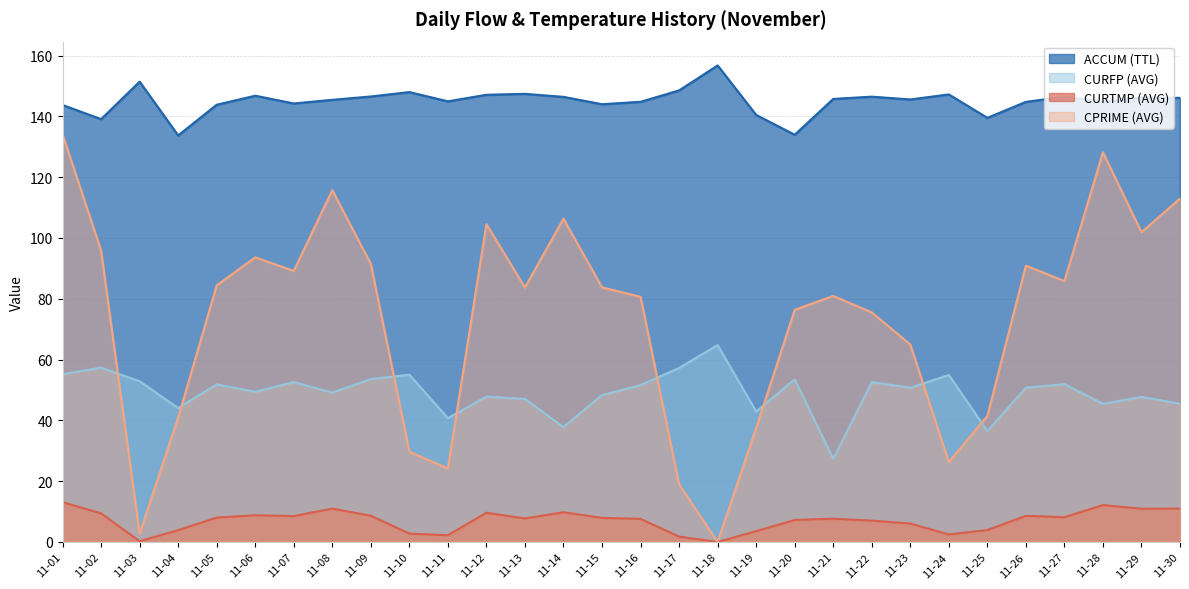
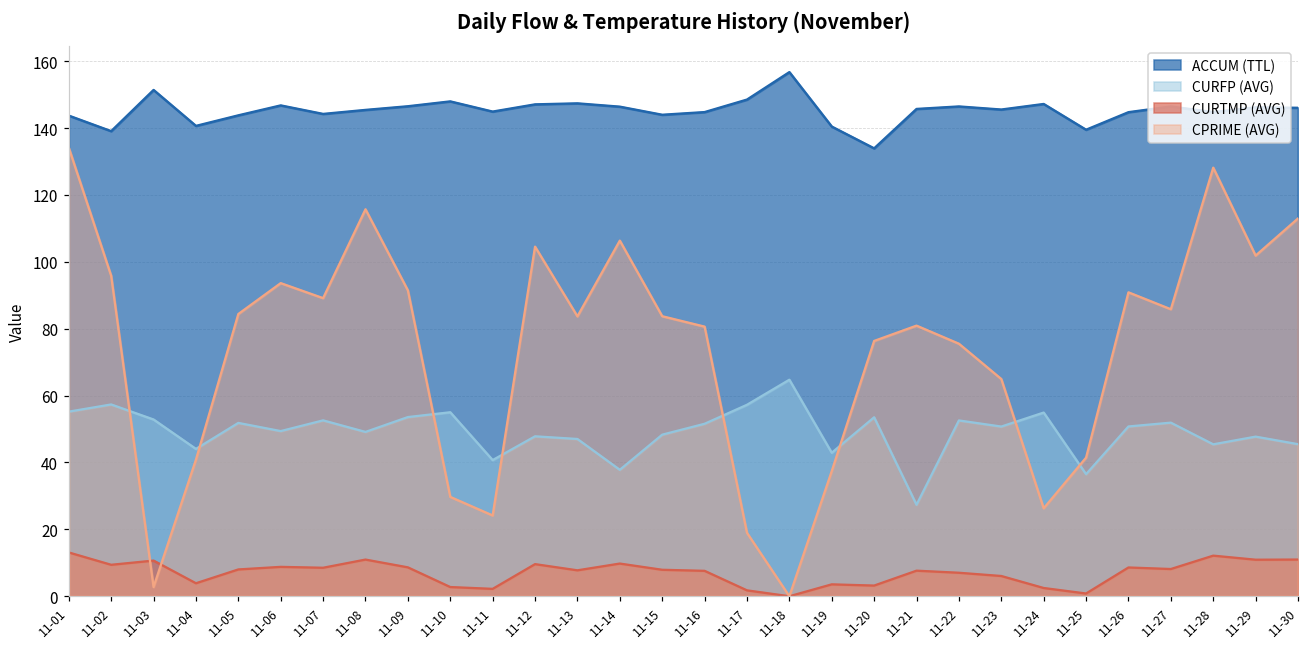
CURTMP (AVG), 11-03: 0 -> 11
ACCUM (TTL), 11-04: 134 -> 141
CURTMP (AVG), 11-20: 7 -> 3
CURTMP (AVG), 11-25: 4 -> 1
